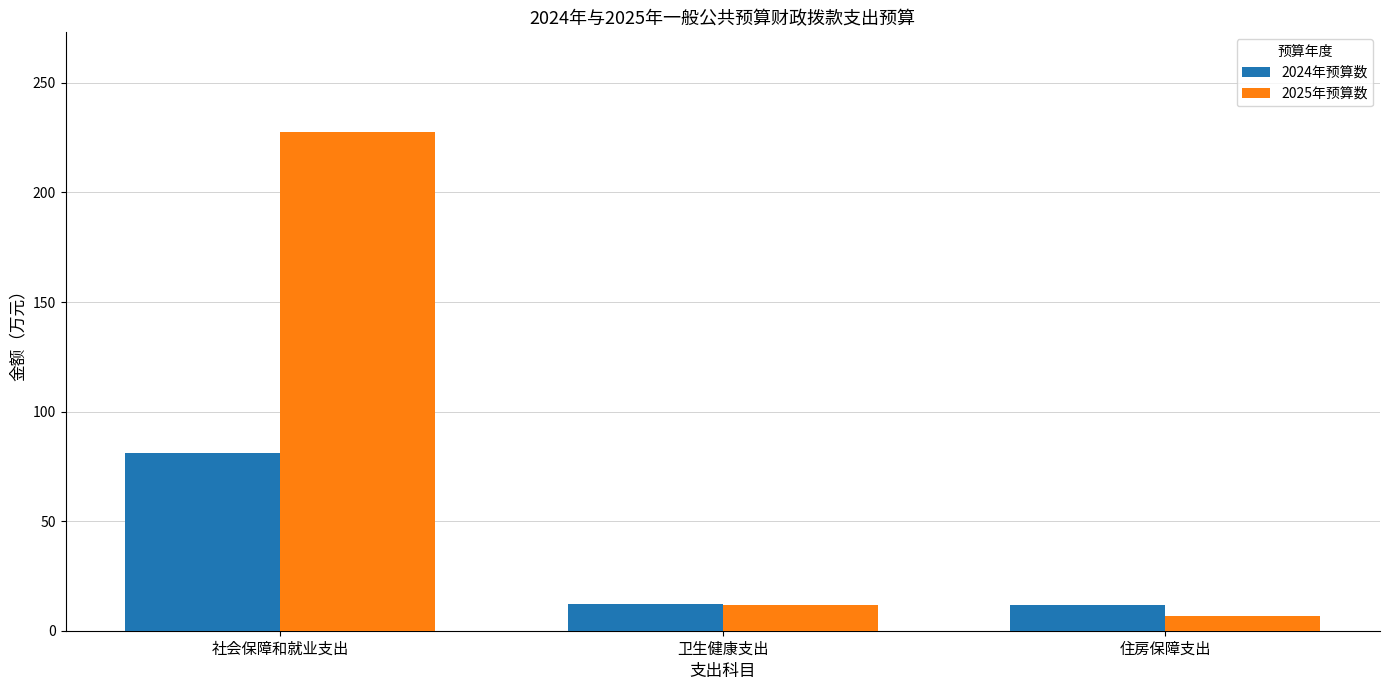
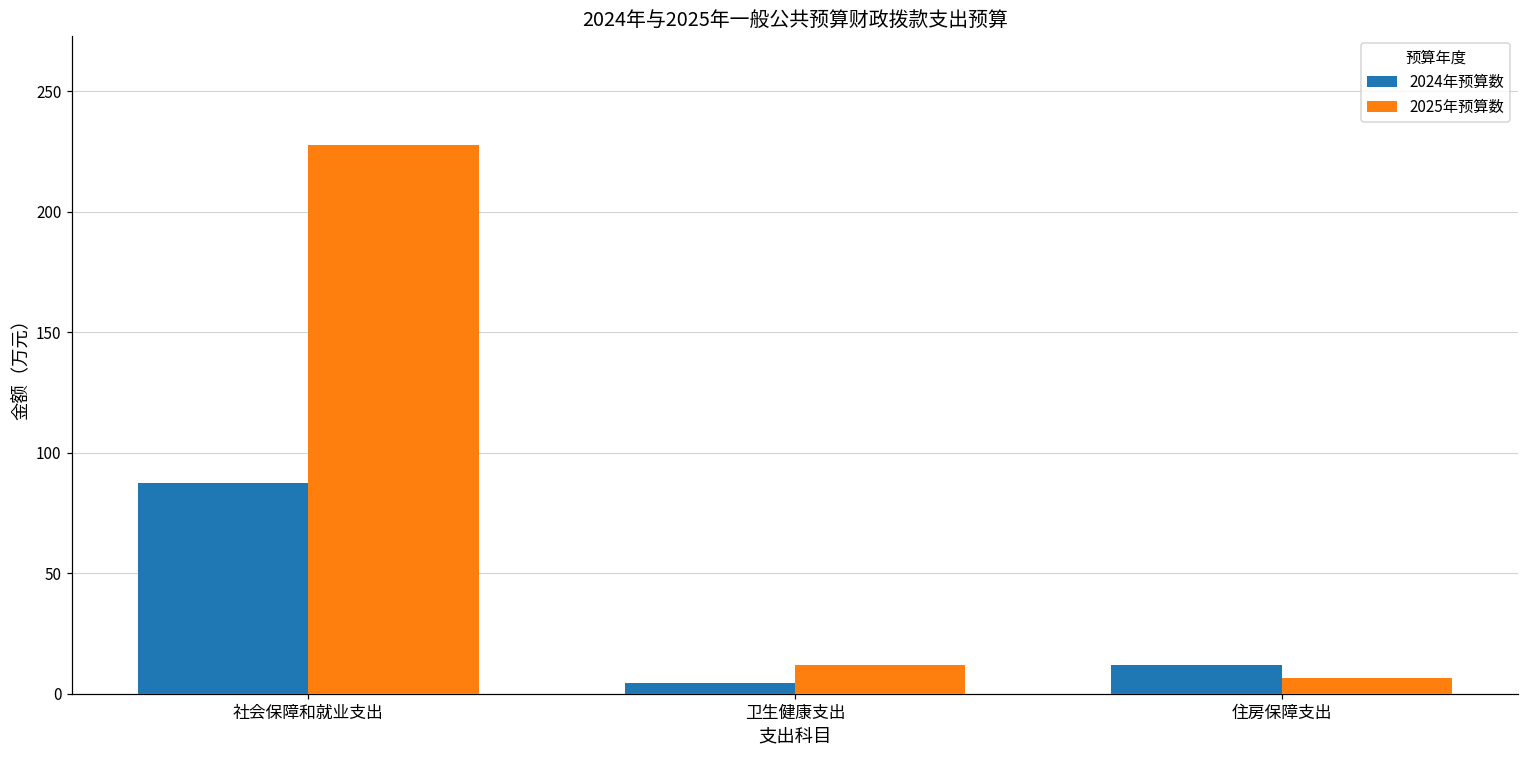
2024年预算数, 社会保障和就业支出: 81 -> 87
2024年预算数, 卫生健康支出: 12 -> 4
